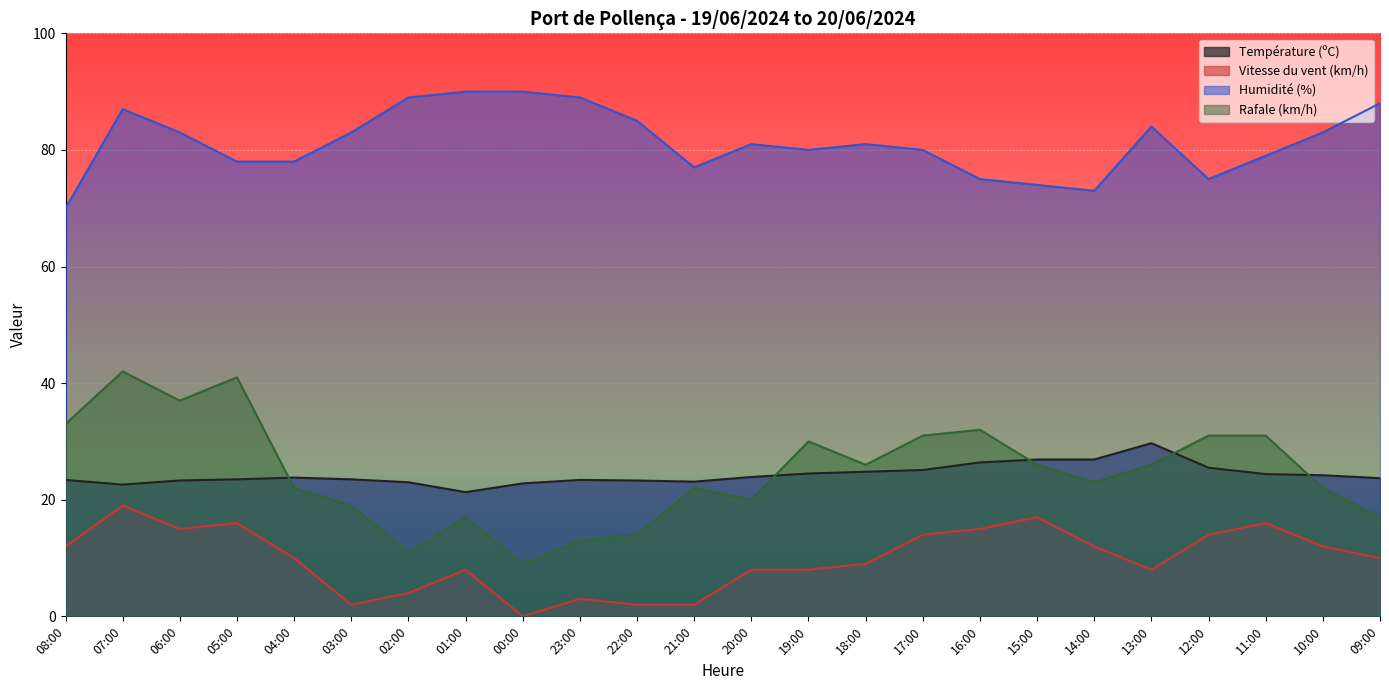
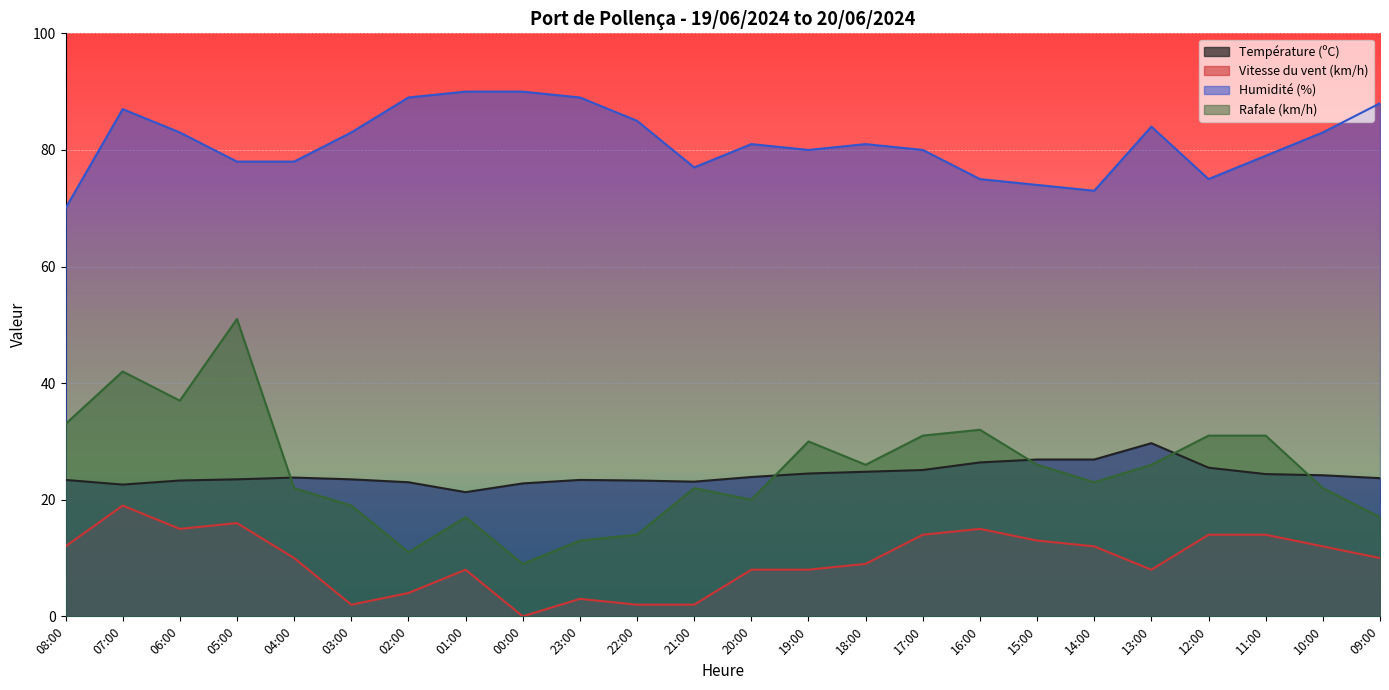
Rafale (km/h), 05:00: 41 -> 51
Vitesse du vent (km/h), 15:00: 17 -> 13
Vitesse du vent (km/h), 11:00: 16 -> 14
